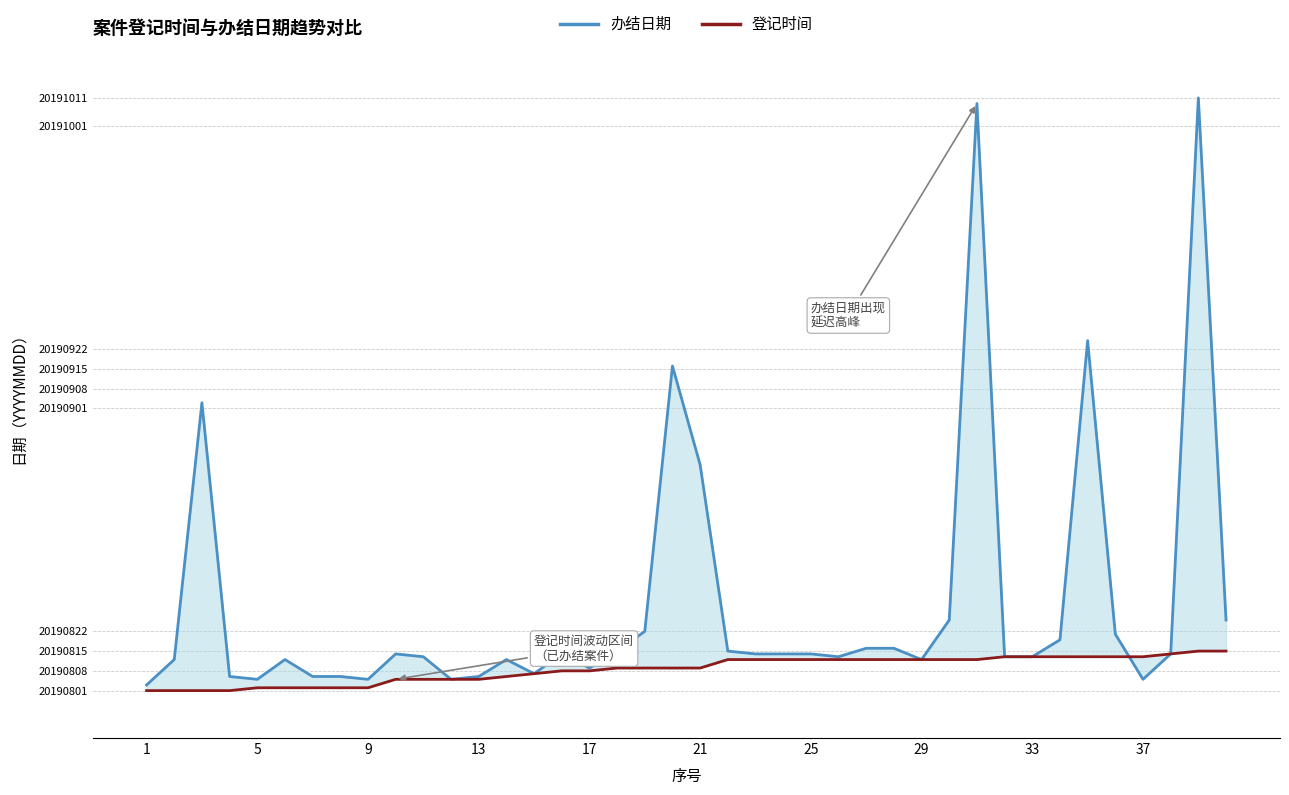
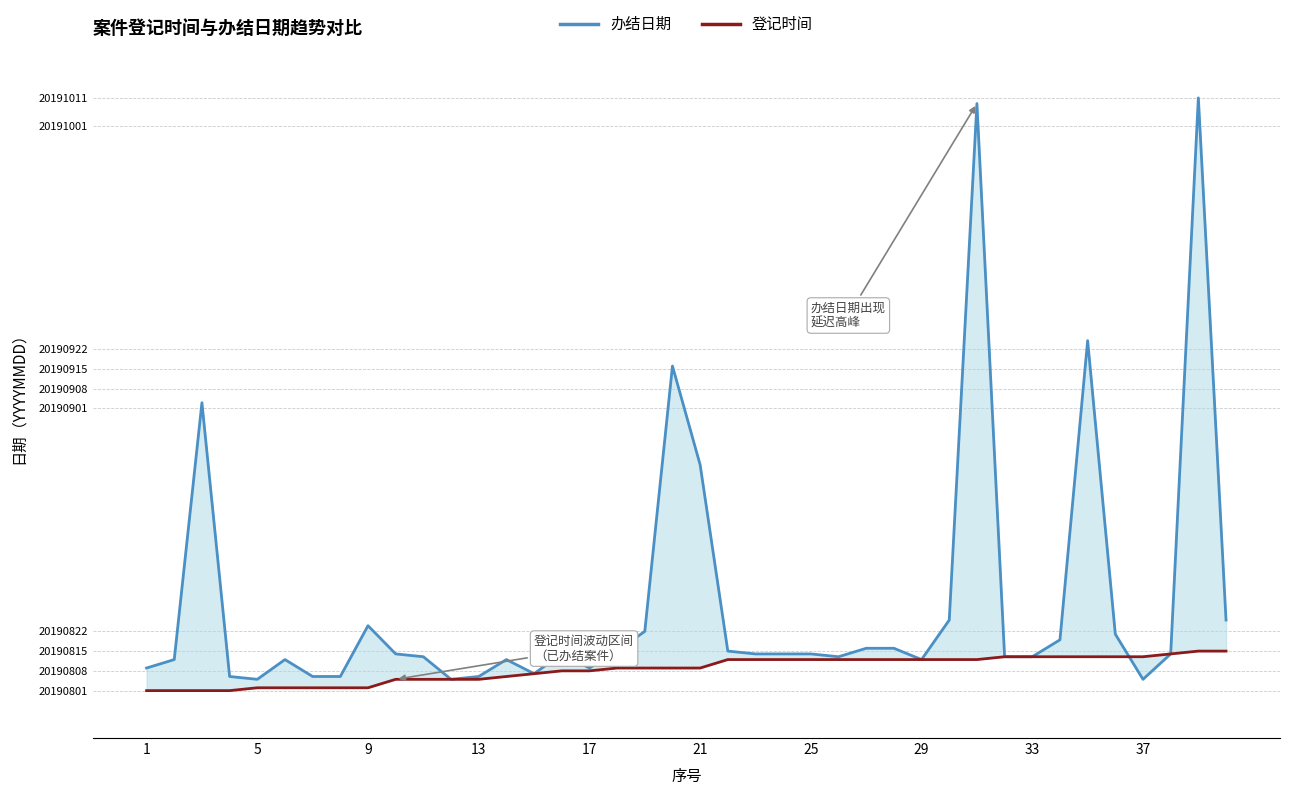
办结日期, 1: 20190803 -> 20190809
办结日期, 9: 20190805 -> 20190824
